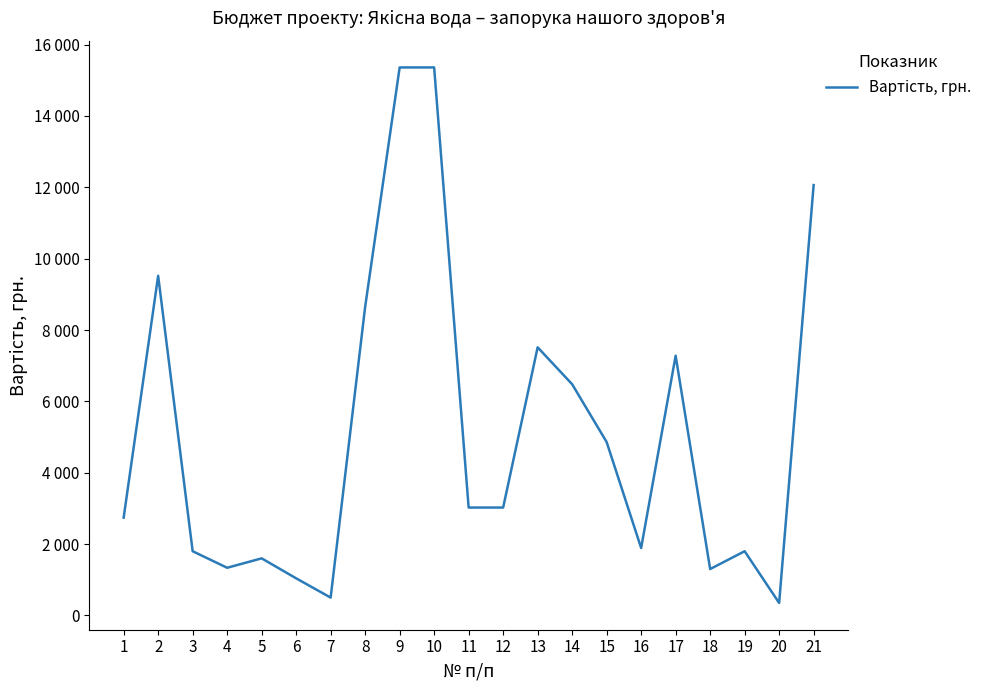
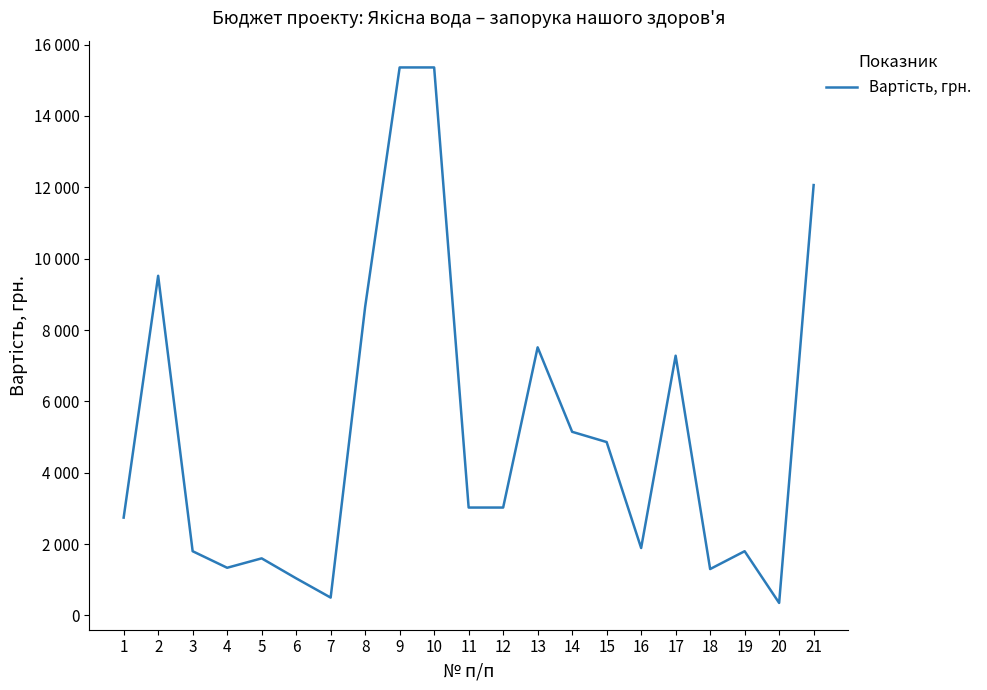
14: 6500 -> 5100
